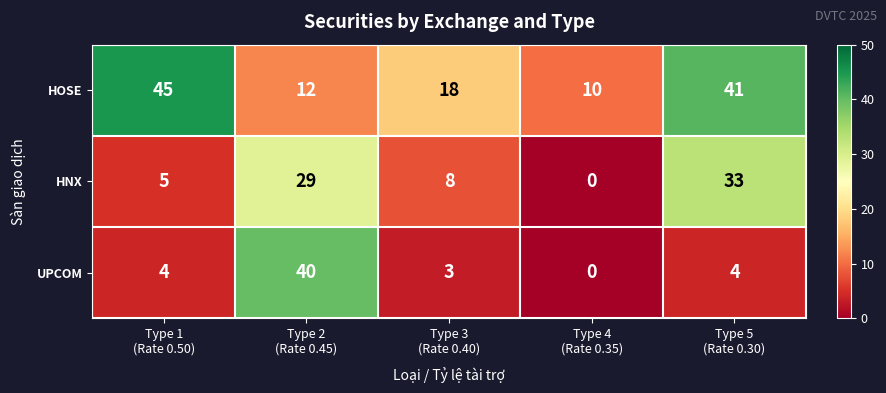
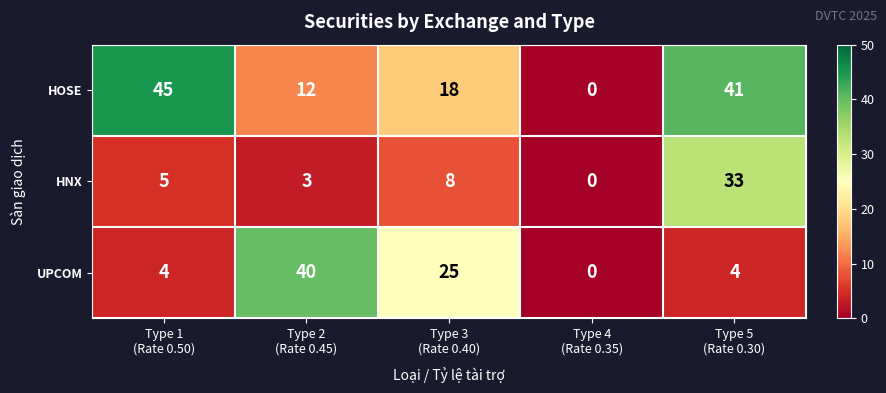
HOSE, Type 4 (Rate 0.35): 10 -> 0
HNX, Type 2 (Rate 0.45): 29 -> 3
UPCOM, Type 3 (Rate 0.40): 3 -> 25
